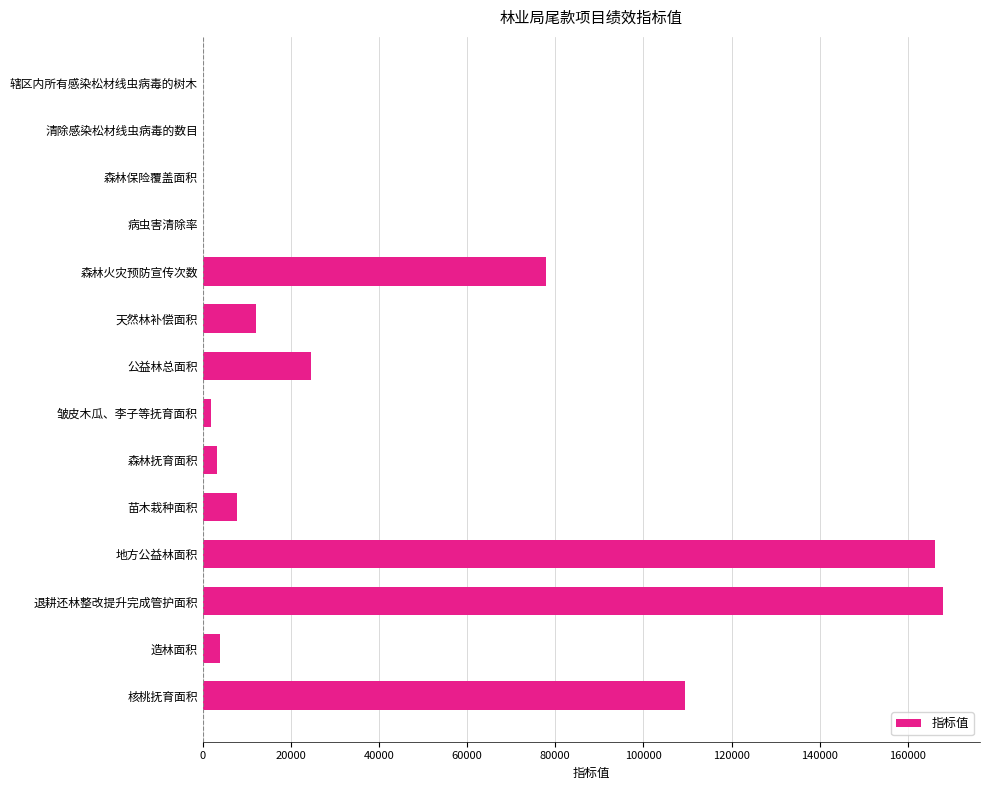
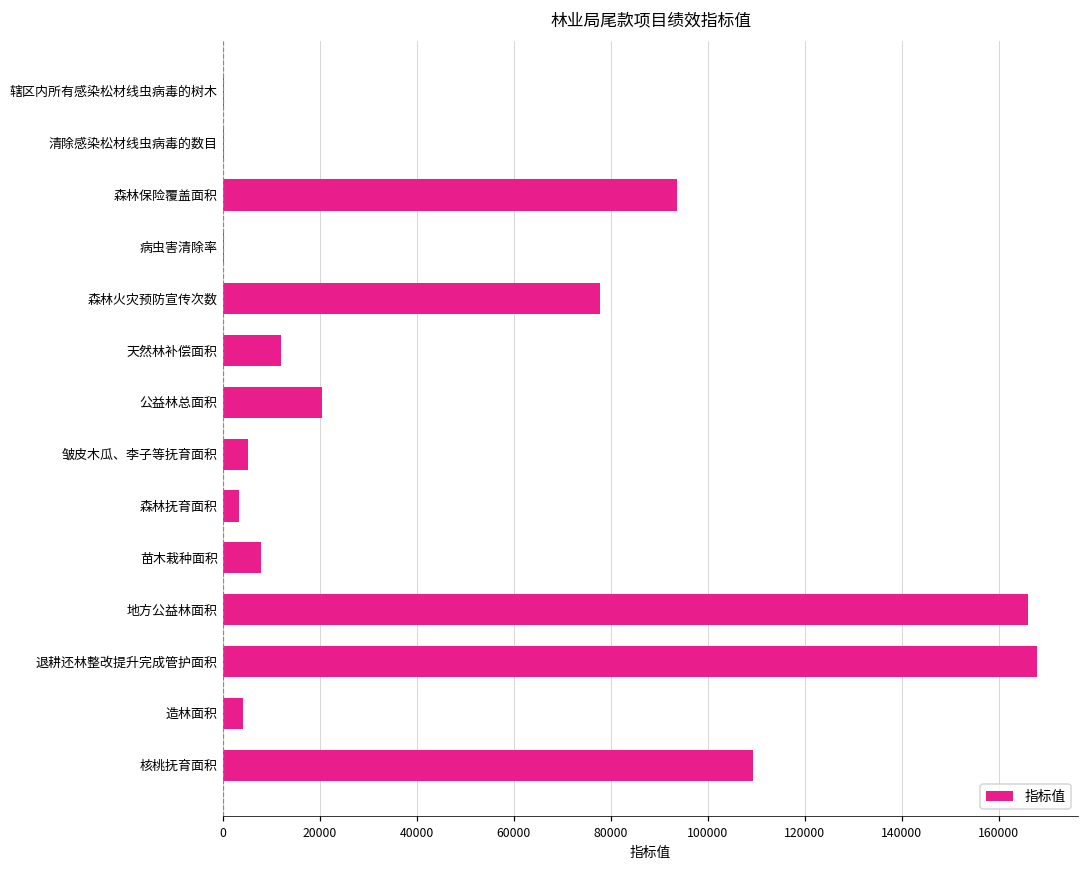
森林保险覆盖面积: 0 -> 94000
公益林总面积: 24000 -> 20000
皱皮木瓜、李子等抚育面积: 2000 -> 5000
